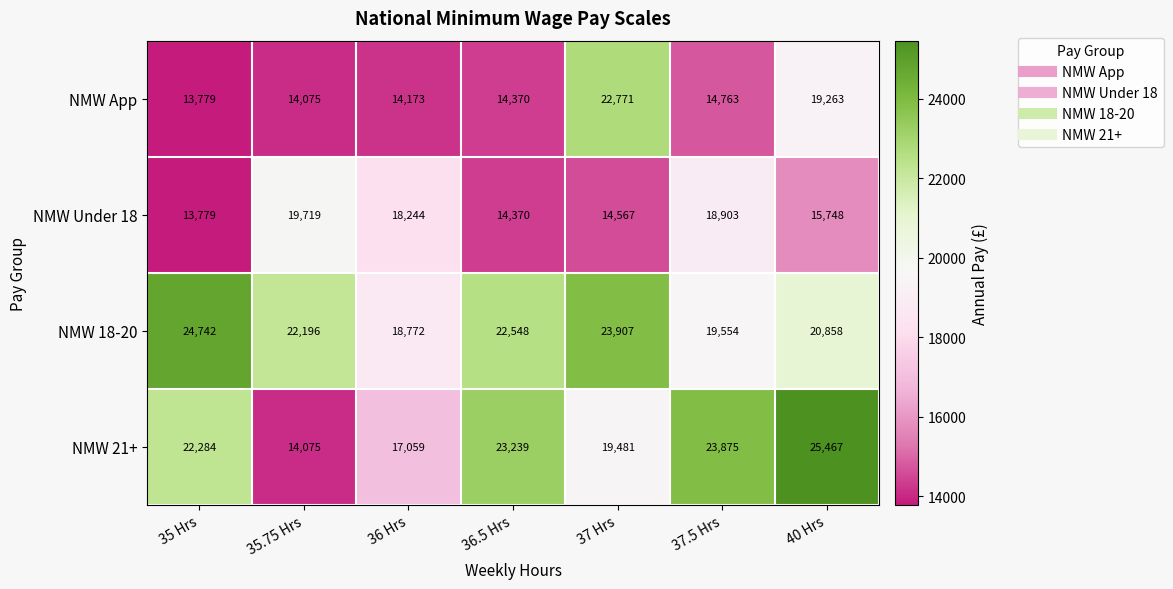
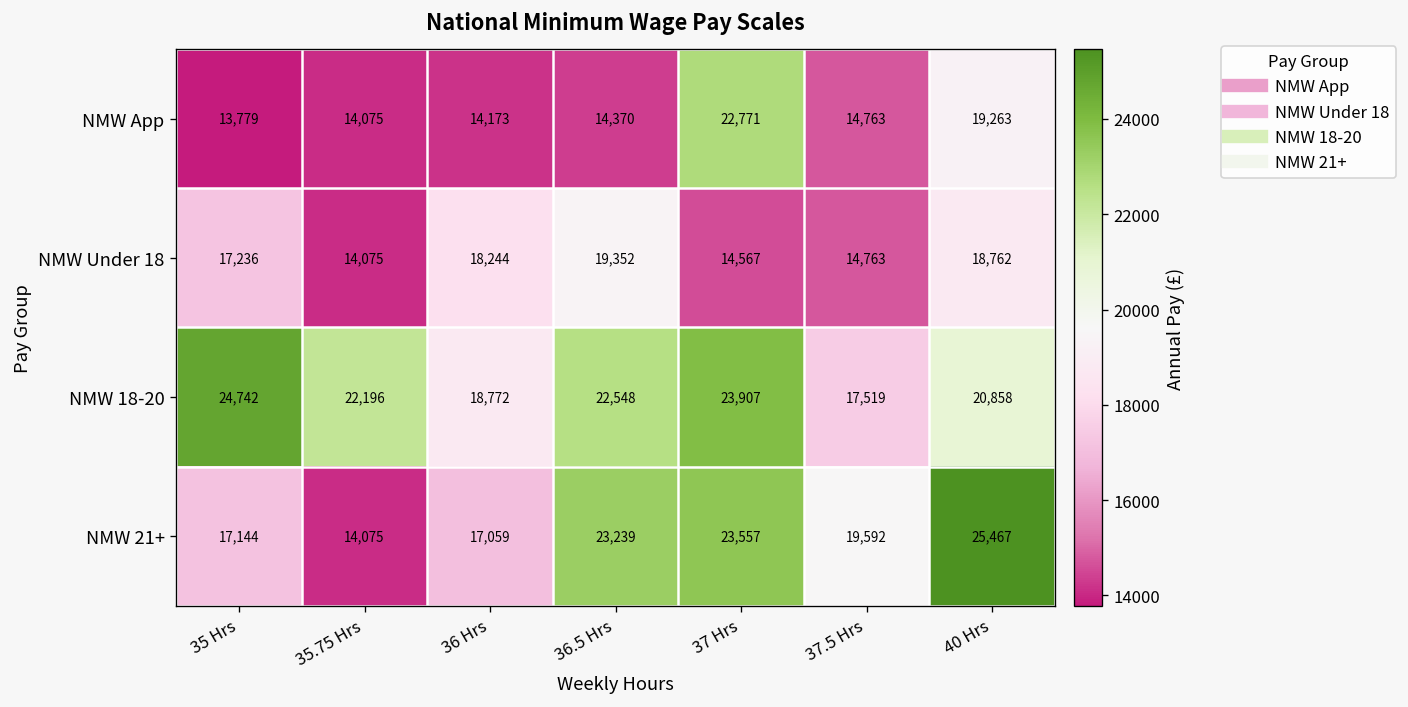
NMW Under 18, 35 Hrs: 13,779 -> 17,236
NMW Under 18, 35.75 Hrs: 19,719 -> 14,075
NMW Under 18, 36.5 Hrs: 14,370 -> 19,352
NMW Under 18, 37.5 Hrs: 18,903 -> 14,763
NMW Under 18, 40 Hrs: 15,748 -> 18,762
NMW 18-20, 37.5 Hrs: 19,554 -> 17,519
NMW 21+, 35 Hrs: 22,284 -> 17,144
NMW 21+, 37 Hrs: 19,481 -> 23,557
NMW 21+, 37.5 Hrs: 23,875 -> 19,592
